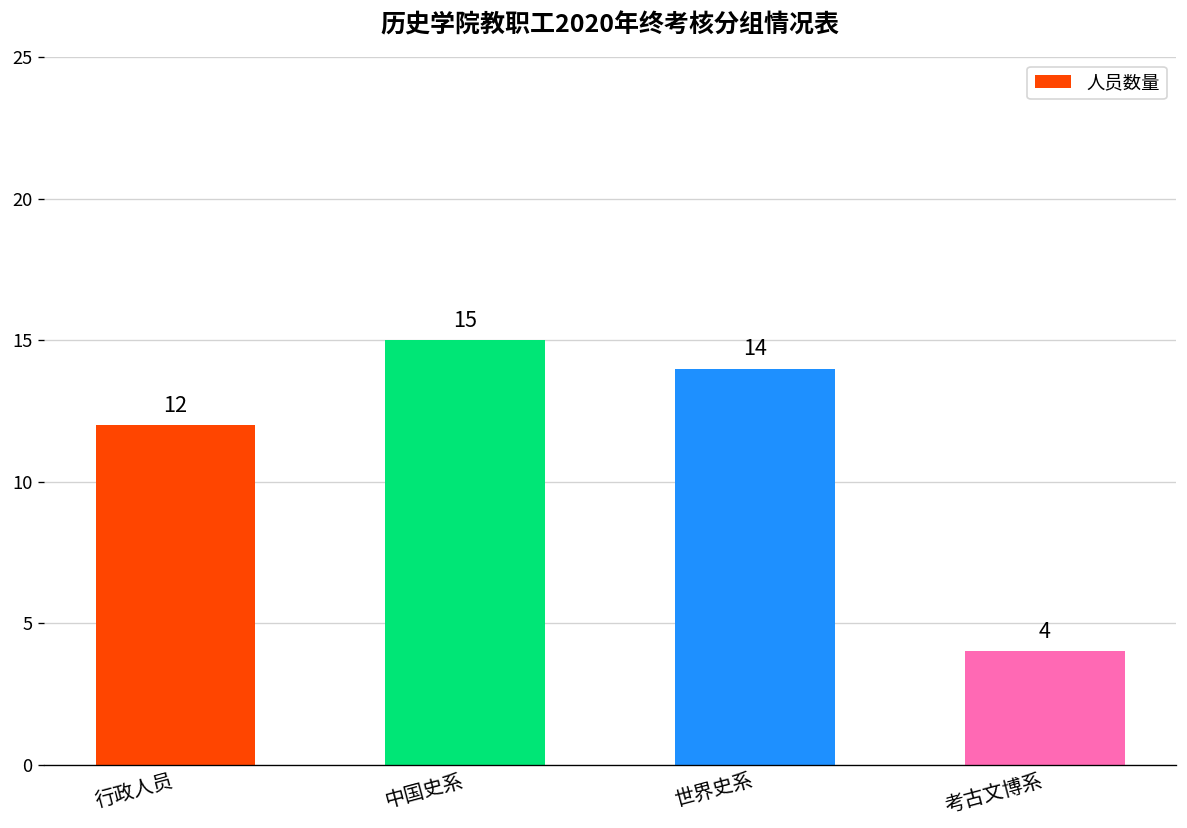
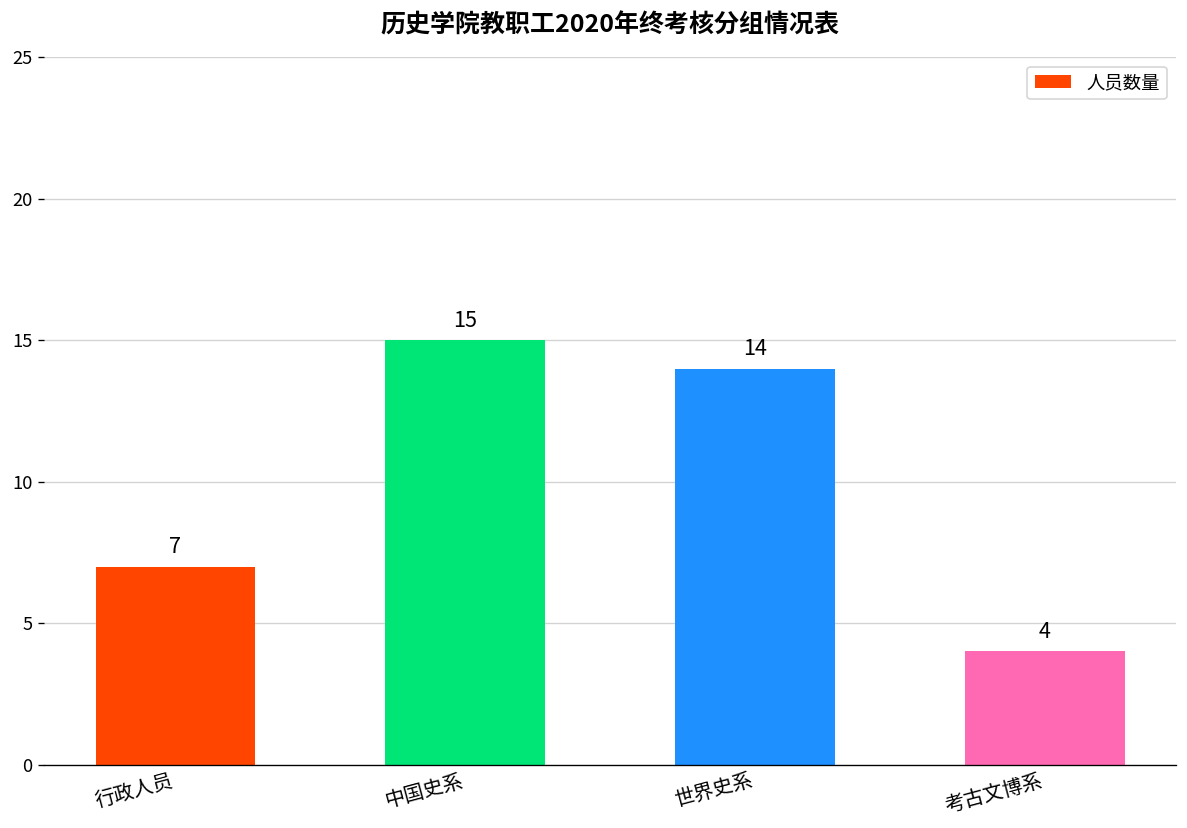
行政人员: 12 -> 7
